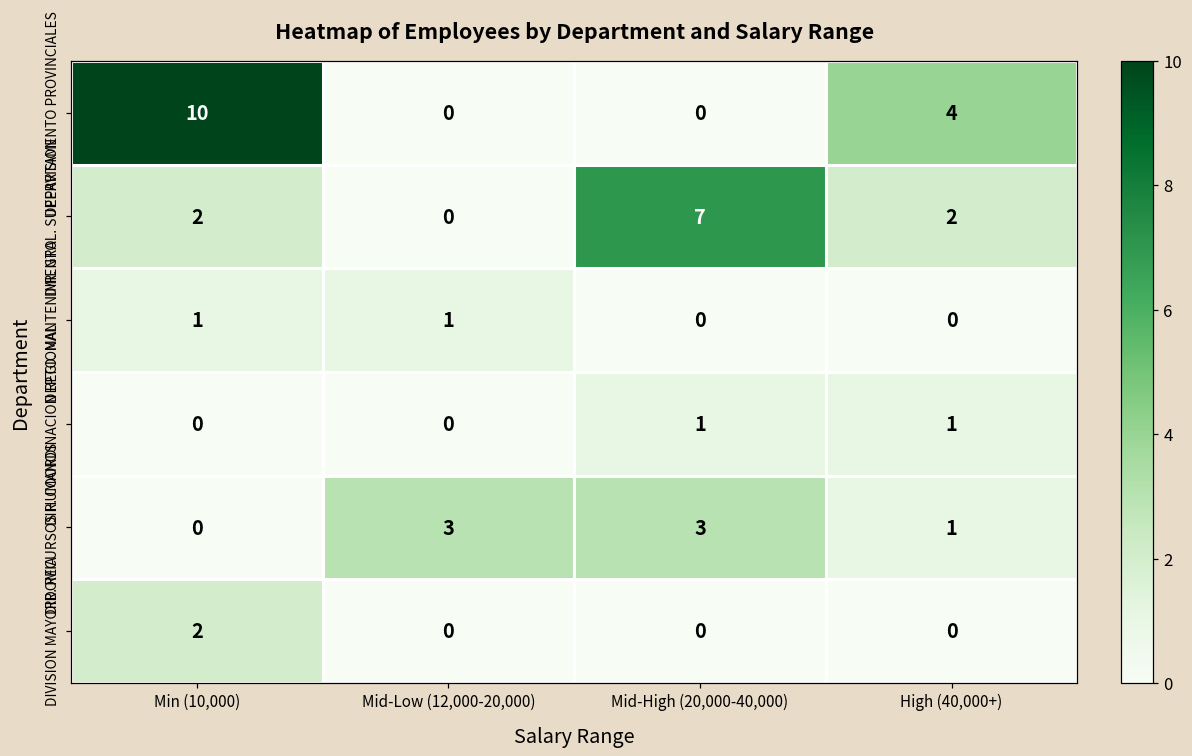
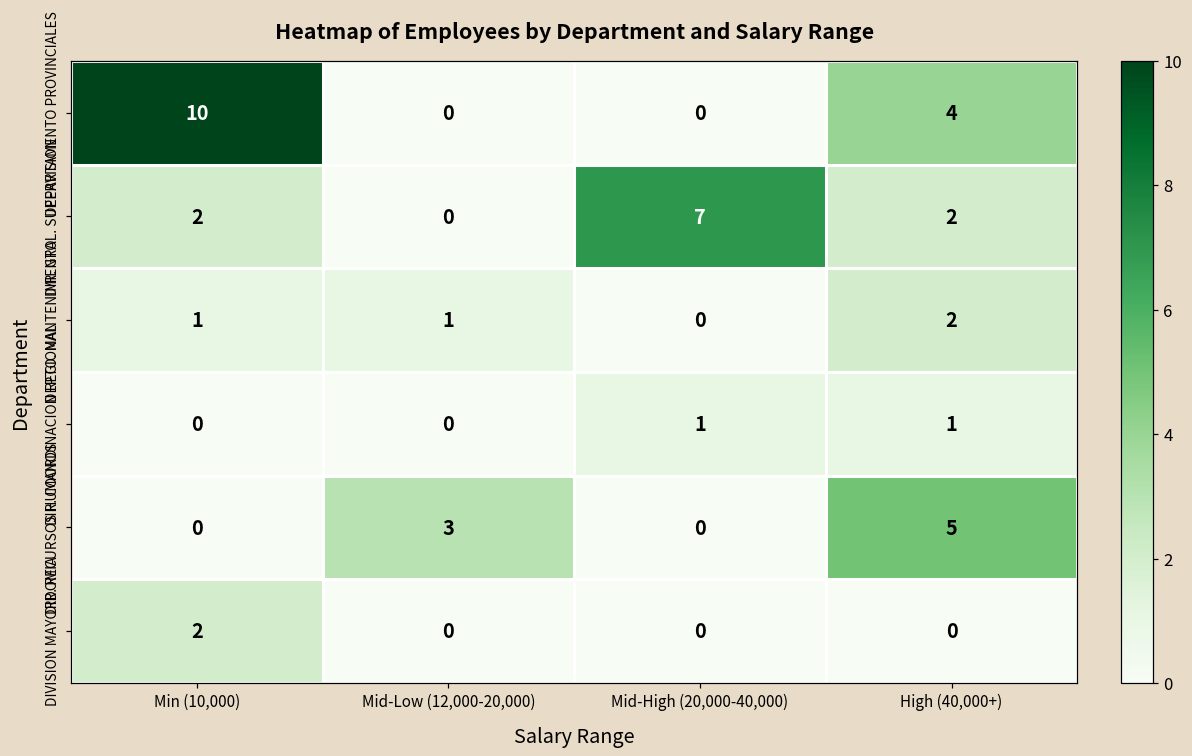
DEPTO. MANTENIMIENTO, High (40,000+): 0 -> 2
DIR. RECURSOS HUMANOS, Mid-High (20,000-40,000): 3 -> 0
DIR. RECURSOS HUMANOS, High (40,000+): 1 -> 5
